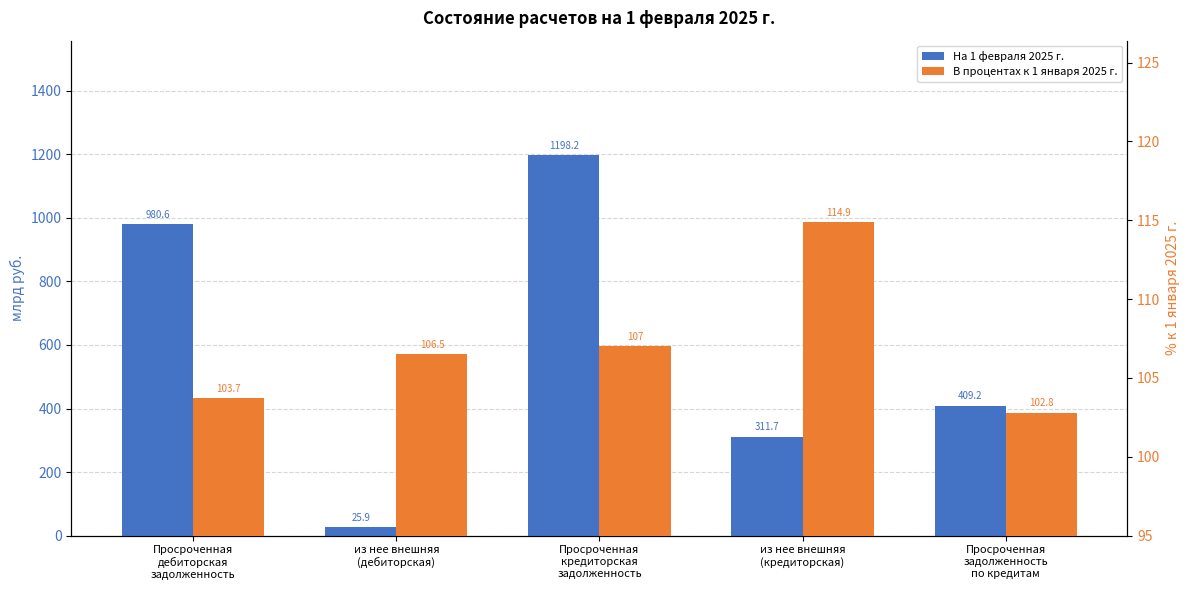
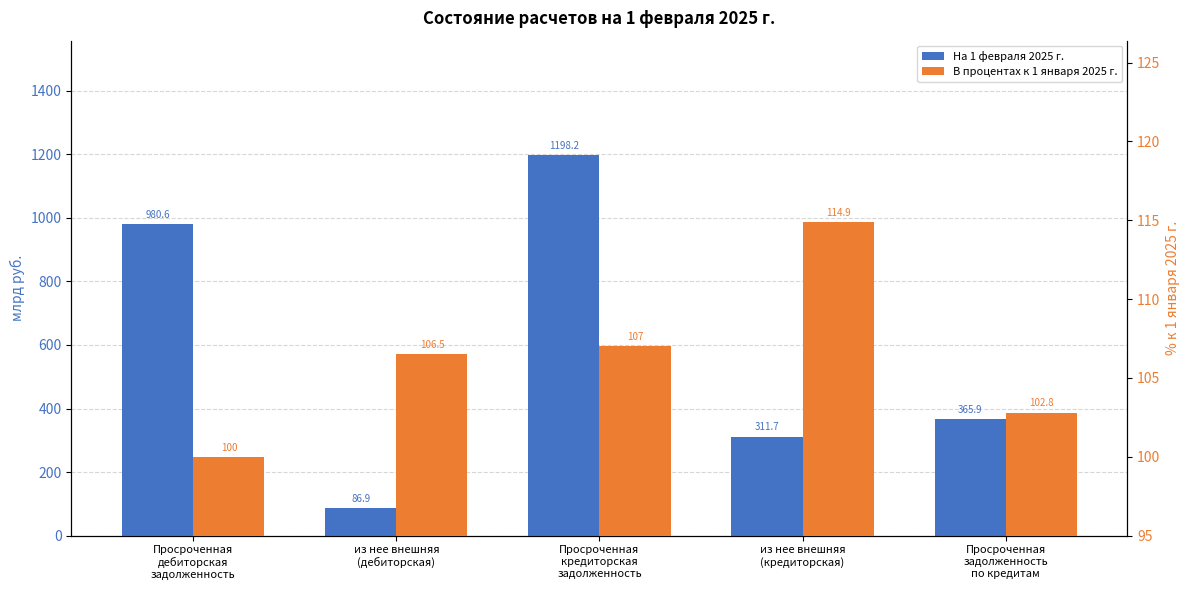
На 1 февраля 2025 г., из нее внешняя (дебиторская): 25.9 -> 86.9
На 1 февраля 2025 г., Просроченная задолженность по кредитам: 409.2 -> 365.9
В процентах к 1 января 2025 г., Просроченная дебиторская задолженность: 103.7 -> 100
